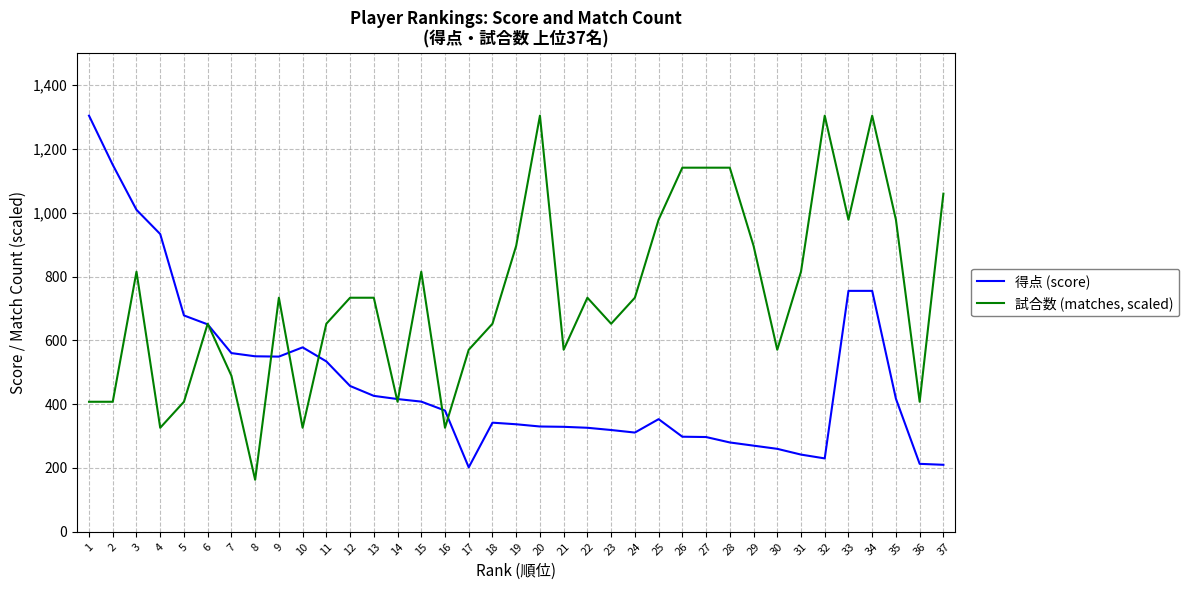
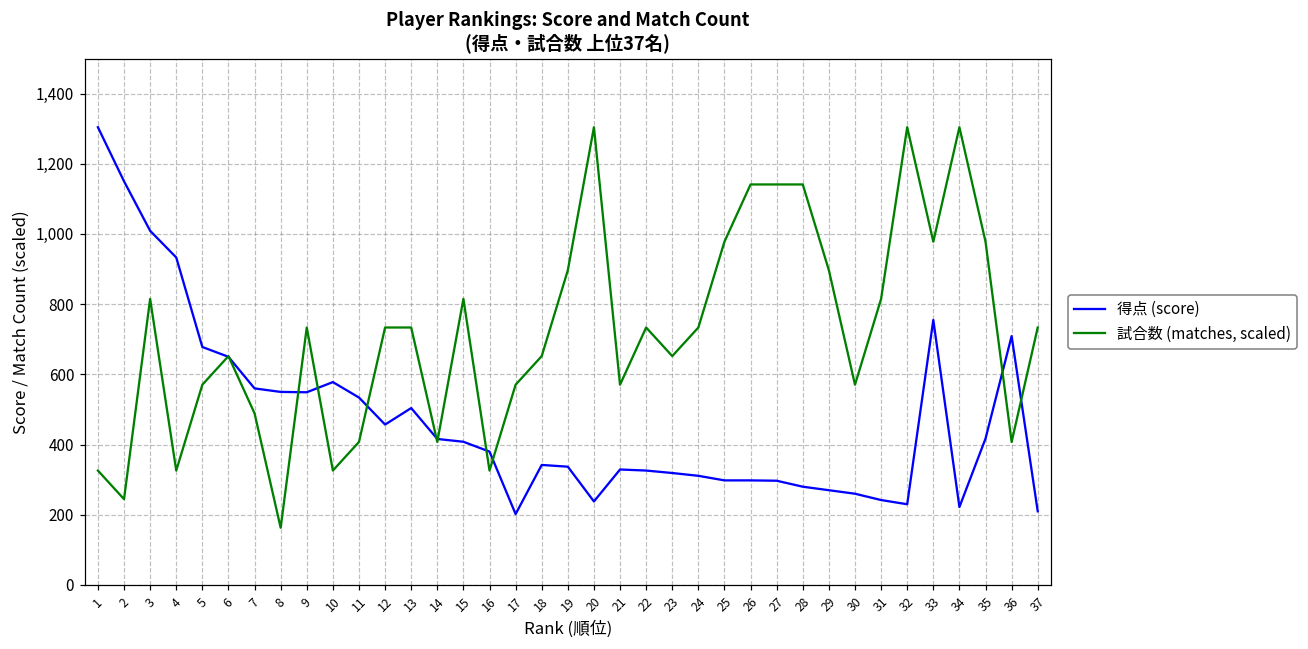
試合数 (matches, scaled), 1: 410 -> 330
試合数 (matches, scaled), 2: 410 -> 240
試合数 (matches, scaled), 5: 410 -> 570
試合数 (matches, scaled), 11: 650 -> 410
得点 (score), 13: 430 -> 500
得点 (score), 20: 330 -> 240
得点 (score), 25: 350 -> 300
得点 (score), 34: 760 -> 220
得点 (score), 36: 210 -> 710
試合数 (matches, scaled), 37: 1,060 -> 730
